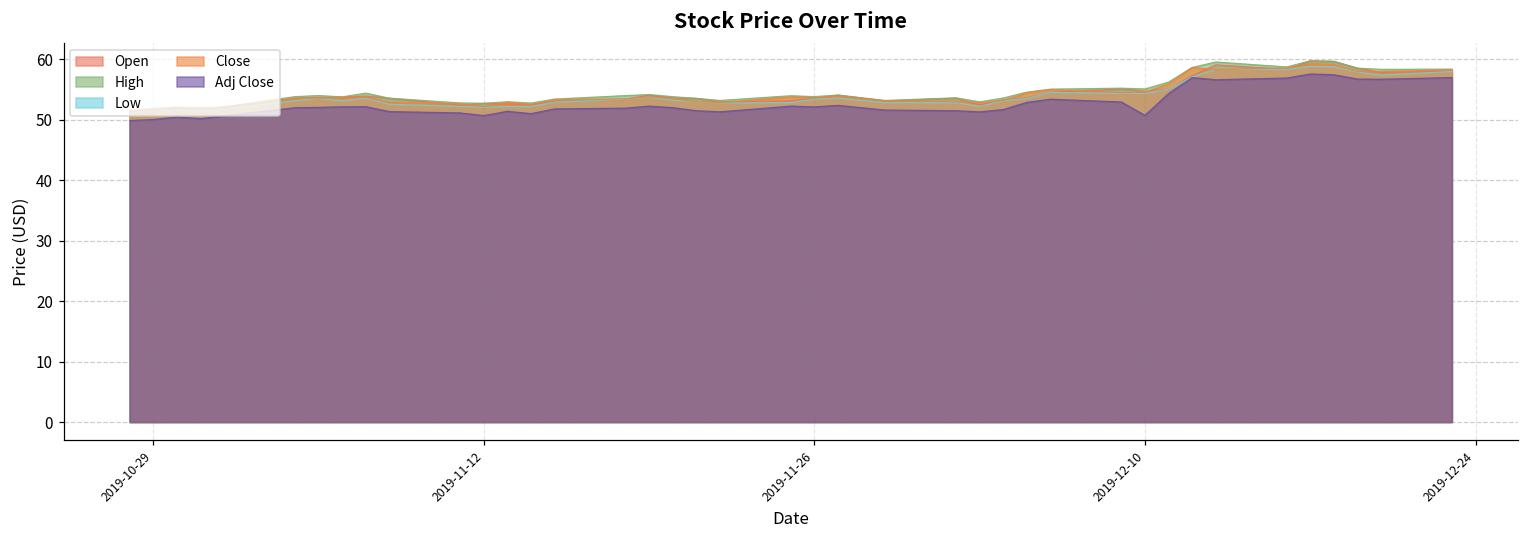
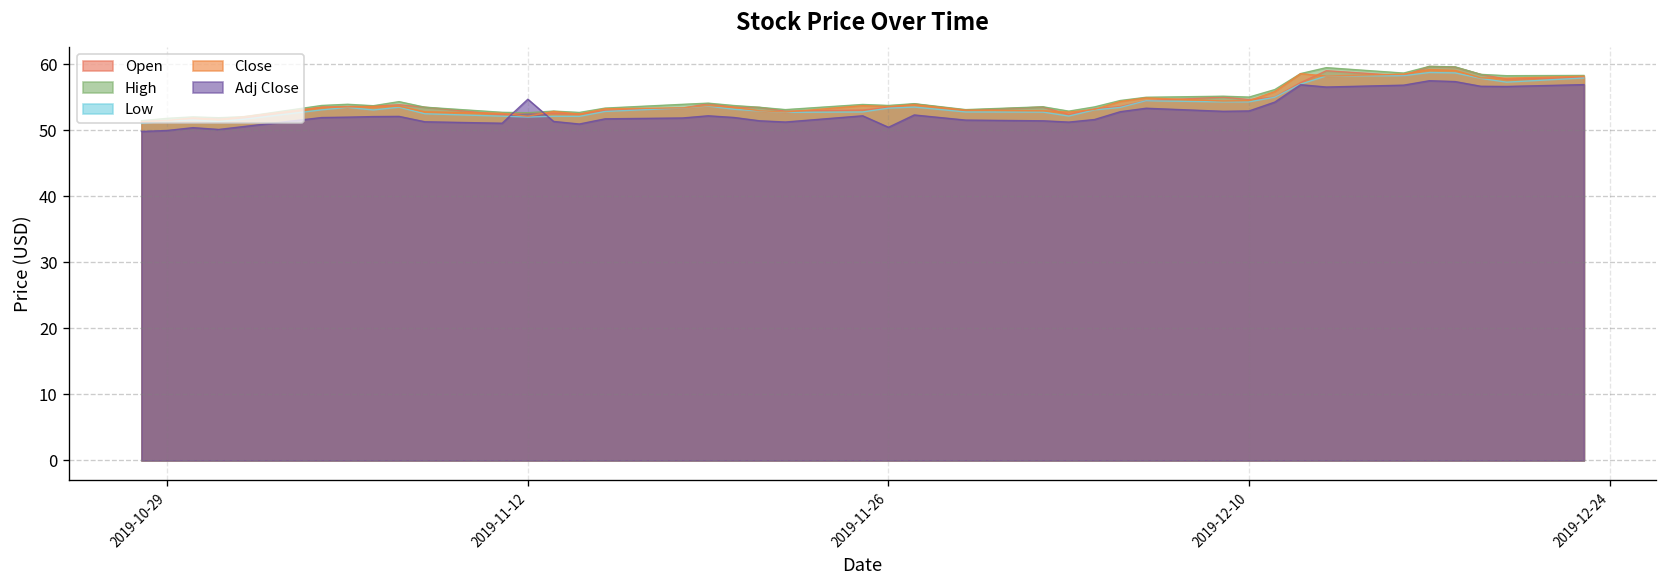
Adj Close, 2019-11-12: 51 -> 55
Adj Close, 2019-11-26: 52 -> 50
Adj Close, 2019-12-10: 51 -> 53
